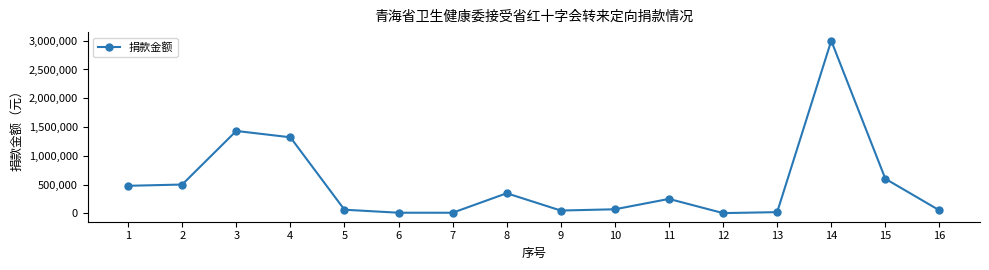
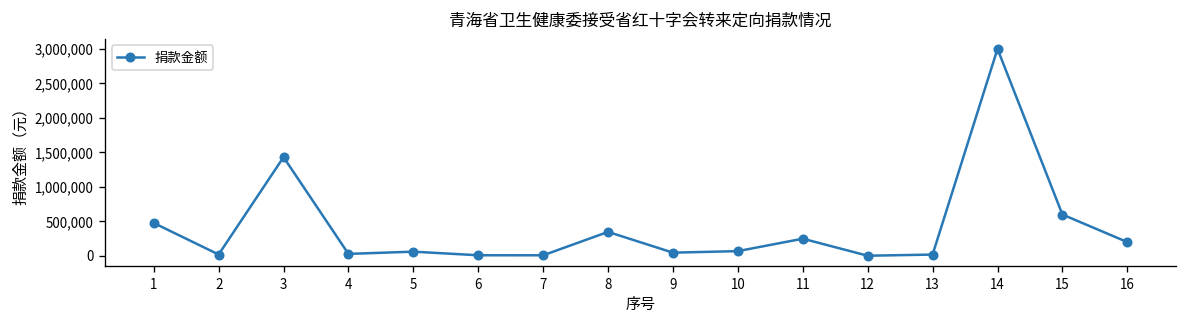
2: 500,000 -> 0
4: 1,300,000 -> 0
16: 100,000 -> 200,000
